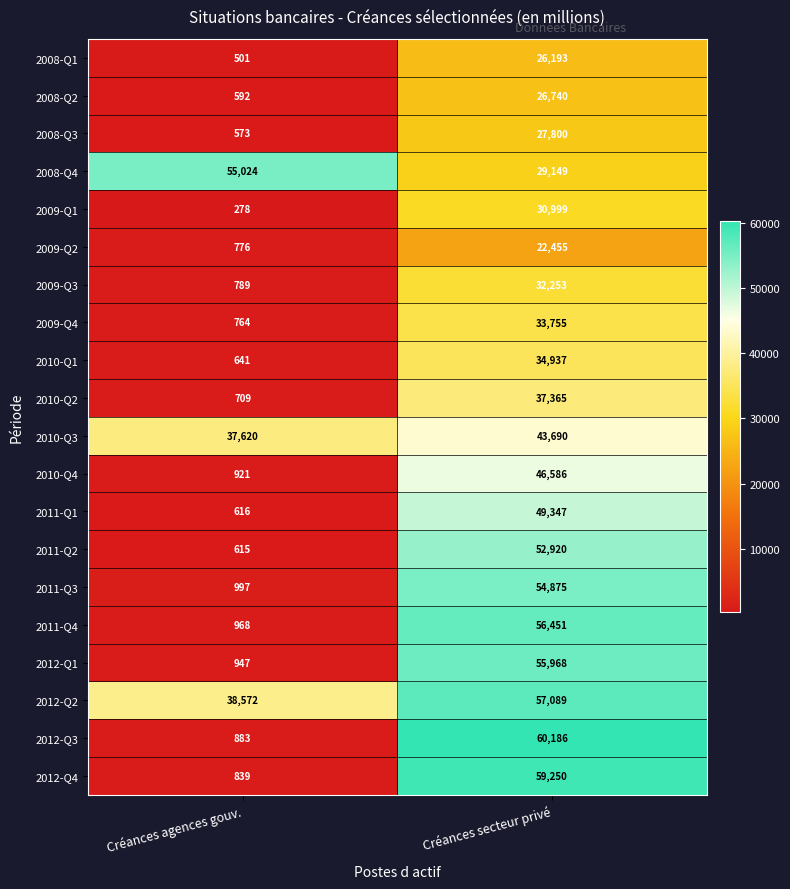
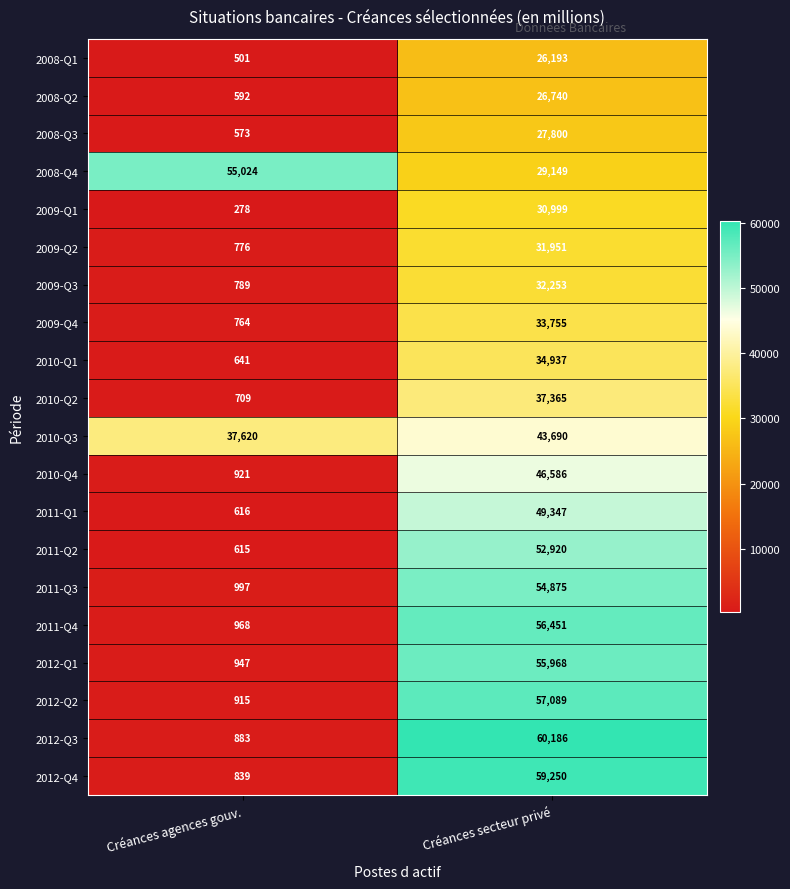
2009-Q2, Créances secteur privé: 22,455 -> 31,951
2012-Q2, Créances agences gouv.: 38,572 -> 915
